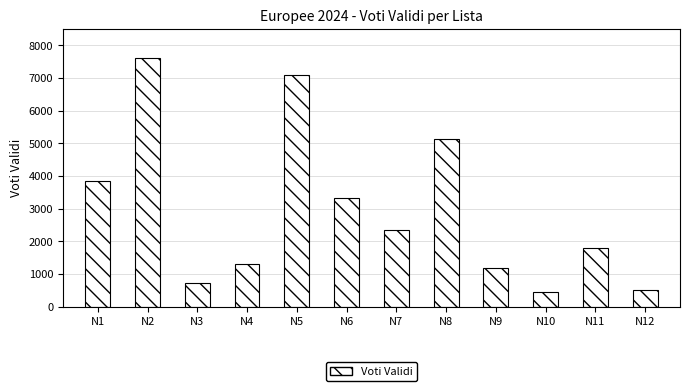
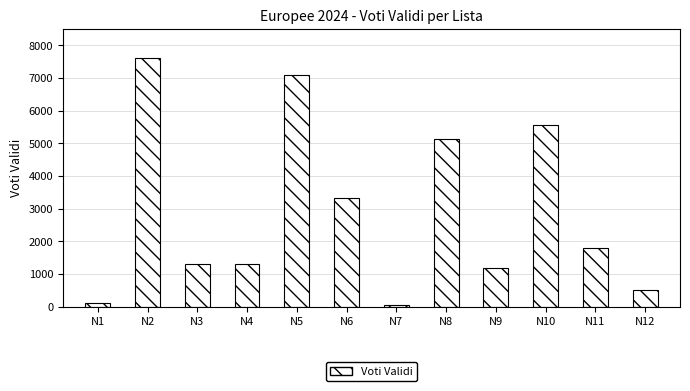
N1: 3800 -> 100
N3: 700 -> 1300
N7: 2300 -> 100
N10: 400 -> 5600
